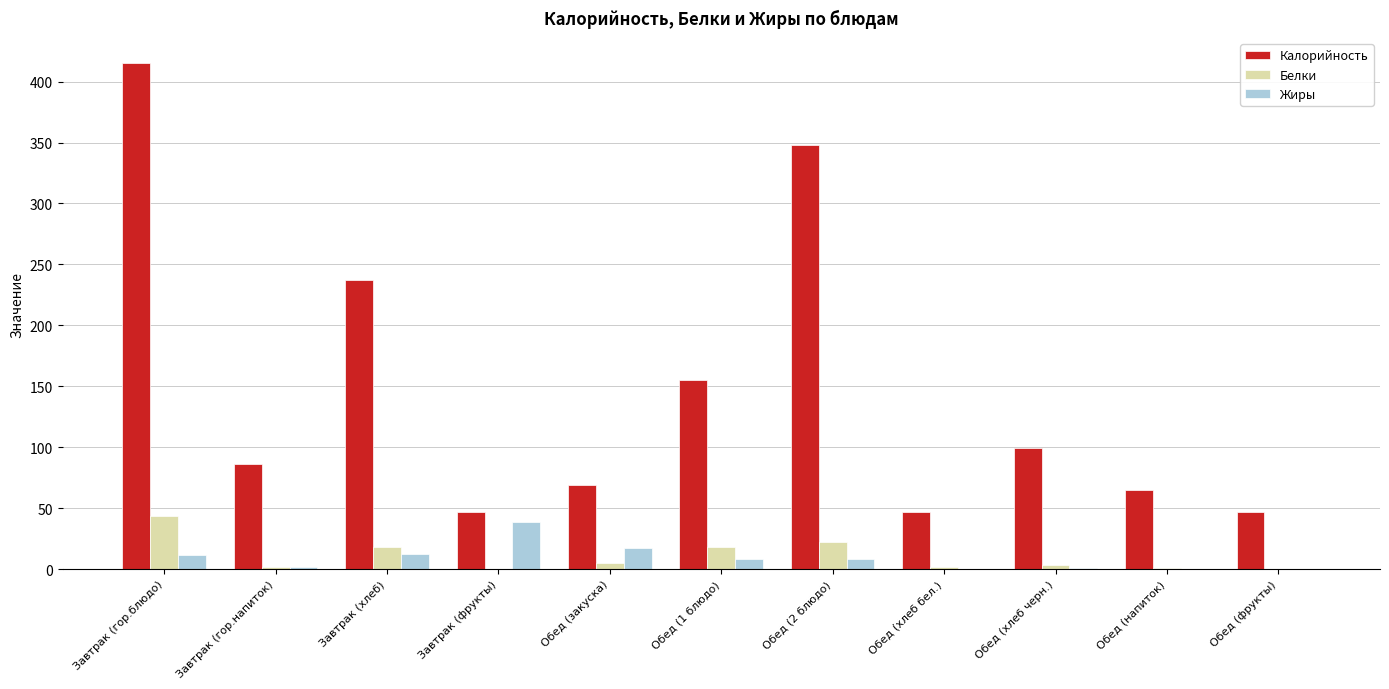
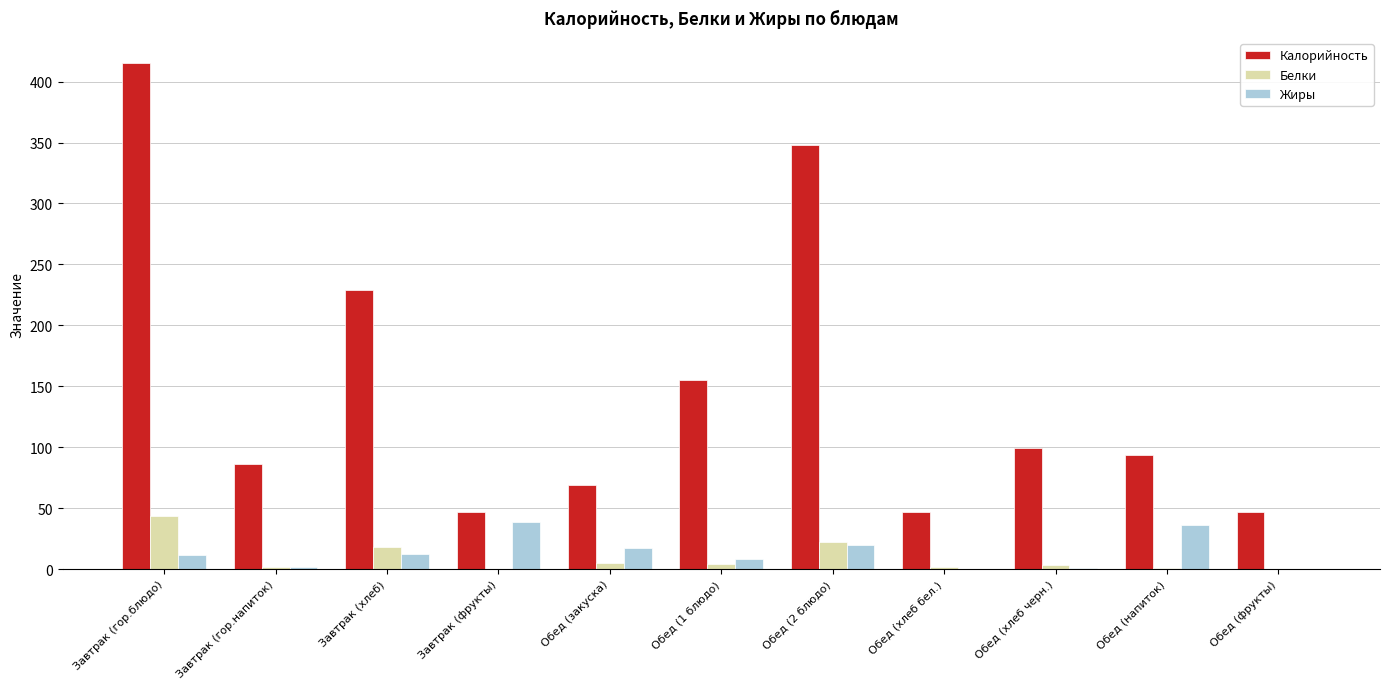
Калорийность, Завтрак (хлеб): 238 -> 229
Белки, Обед (1 блюдо): 18 -> 4
Жиры, Обед (2 блюдо): 8 -> 19
Калорийность, Обед (напиток): 65 -> 94
Жиры, Обед (напиток): 0 -> 36
